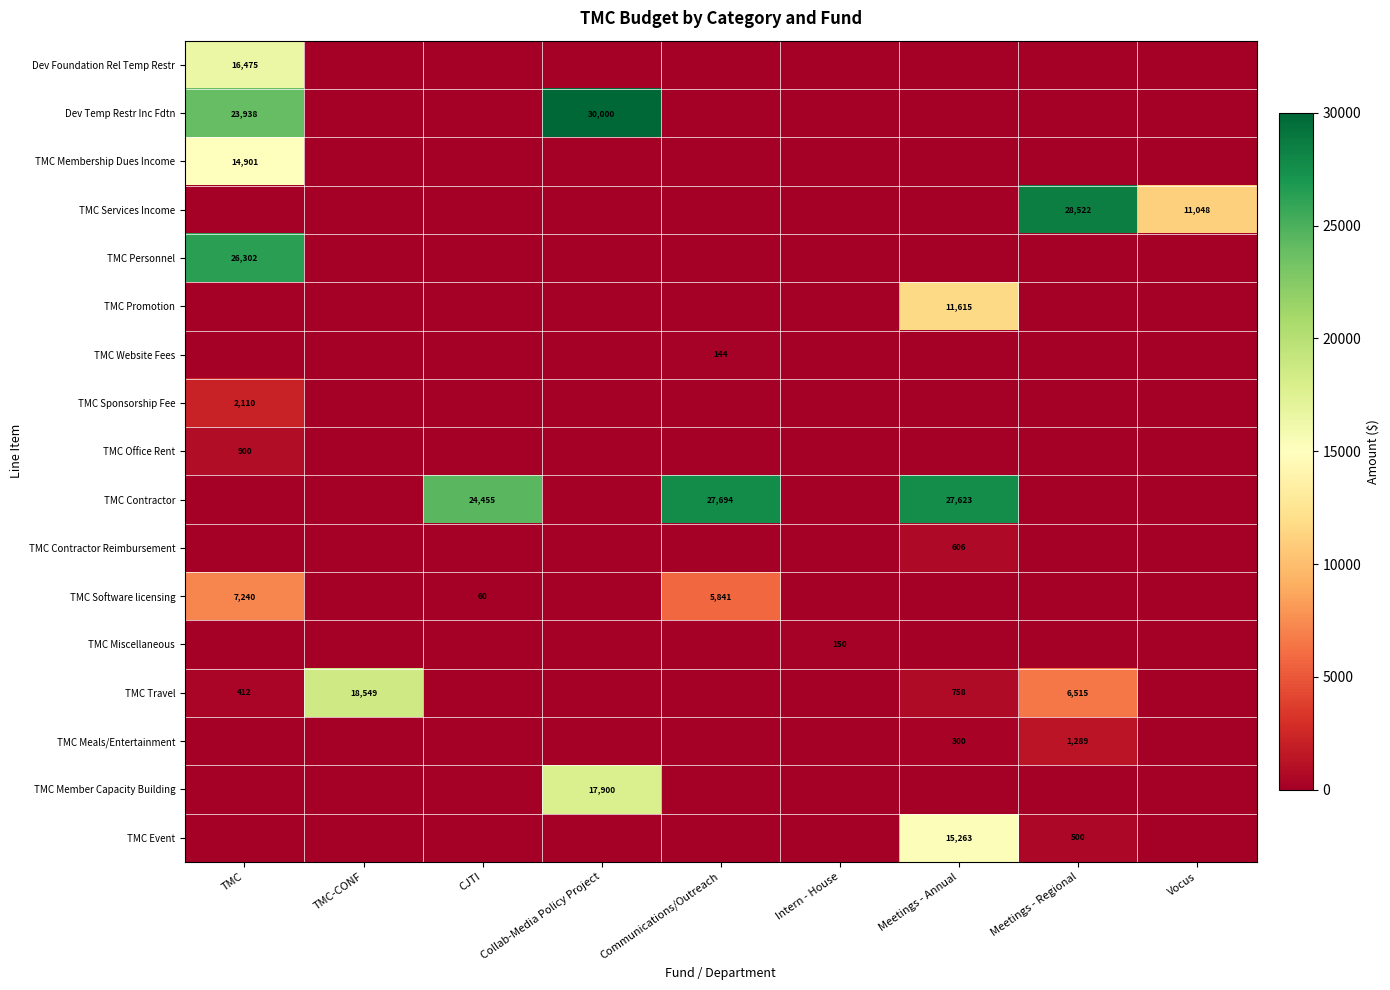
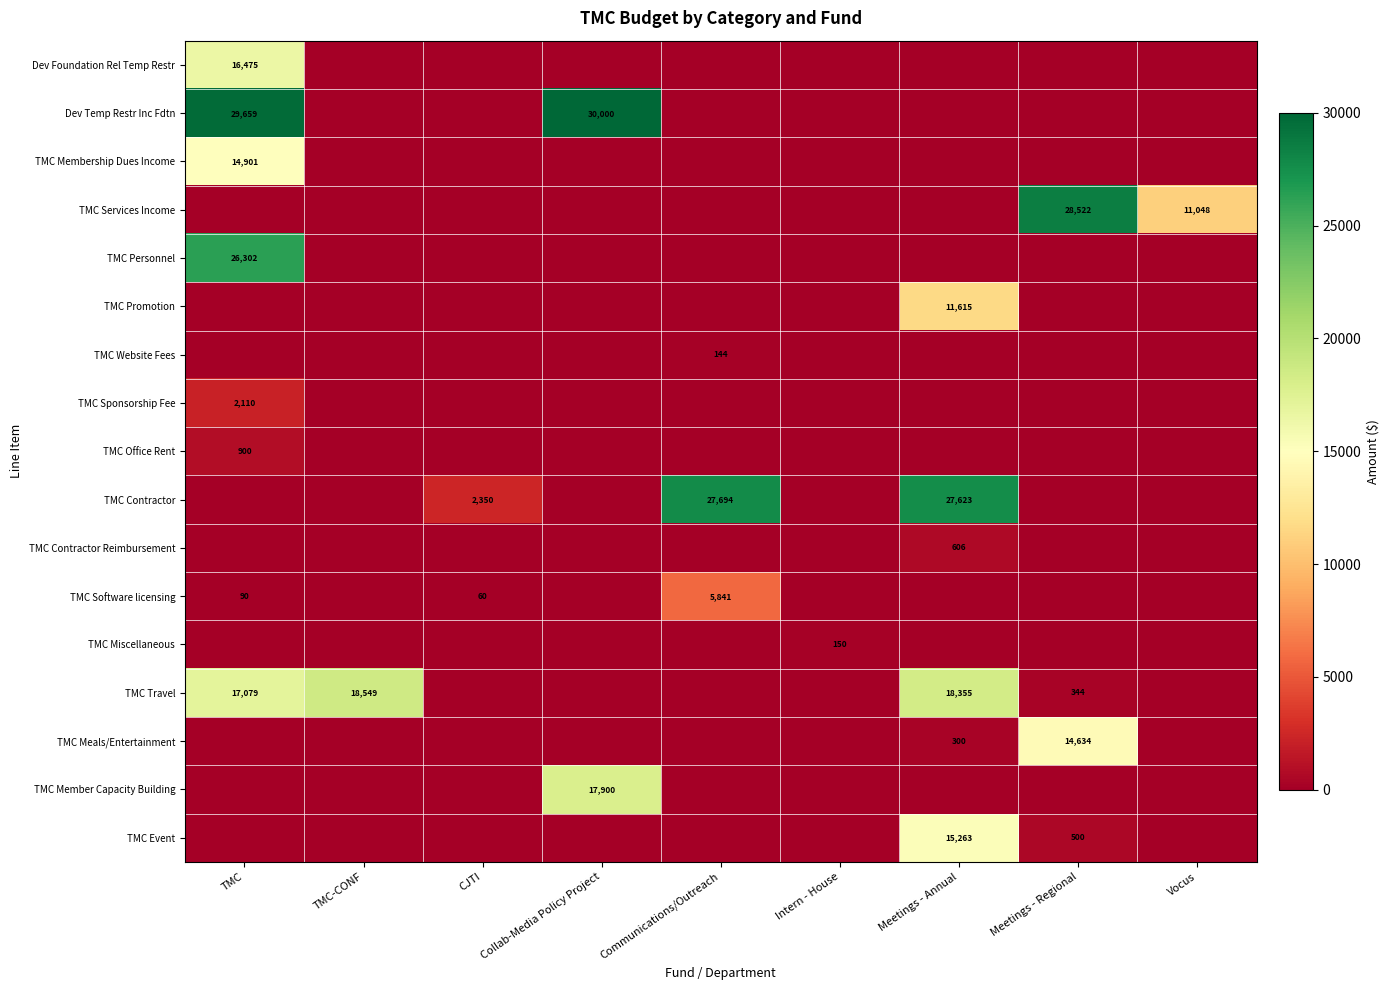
Dev Temp Restr Inc Fdtn, TMC: 23,938 -> 29,659
TMC Contractor, CJTI: 24,455 -> 2,350
TMC Software licensing, TMC: 7,240 -> 90
TMC Travel, TMC: 412 -> 17,079
TMC Travel, Meetings - Annual: 758 -> 18,355
TMC Travel, Meetings - Regional: 6,515 -> 344
TMC Meals/Entertainment, Meetings - Regional: 1,289 -> 14,634
